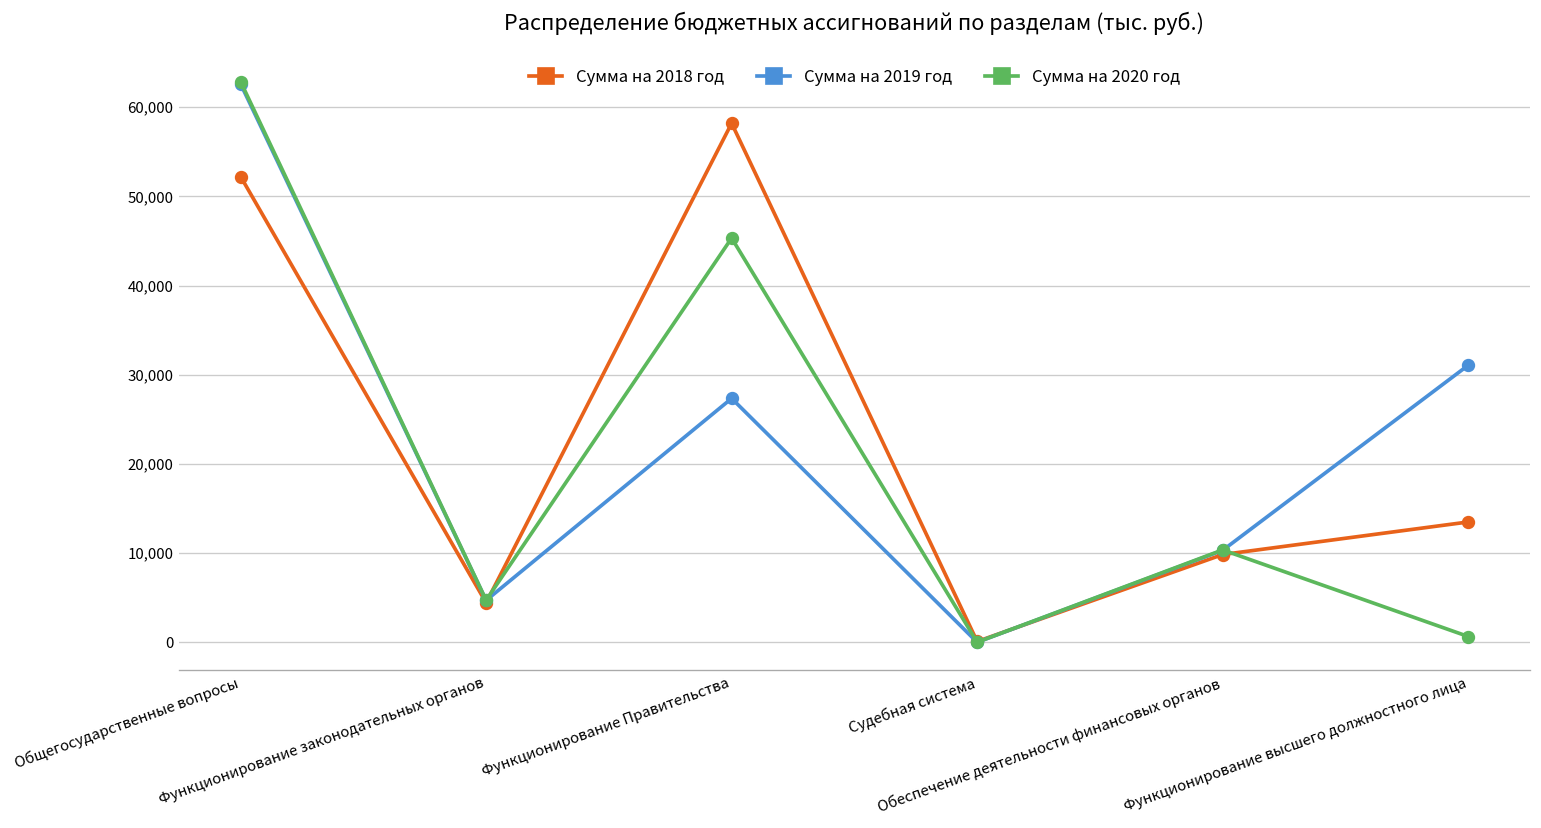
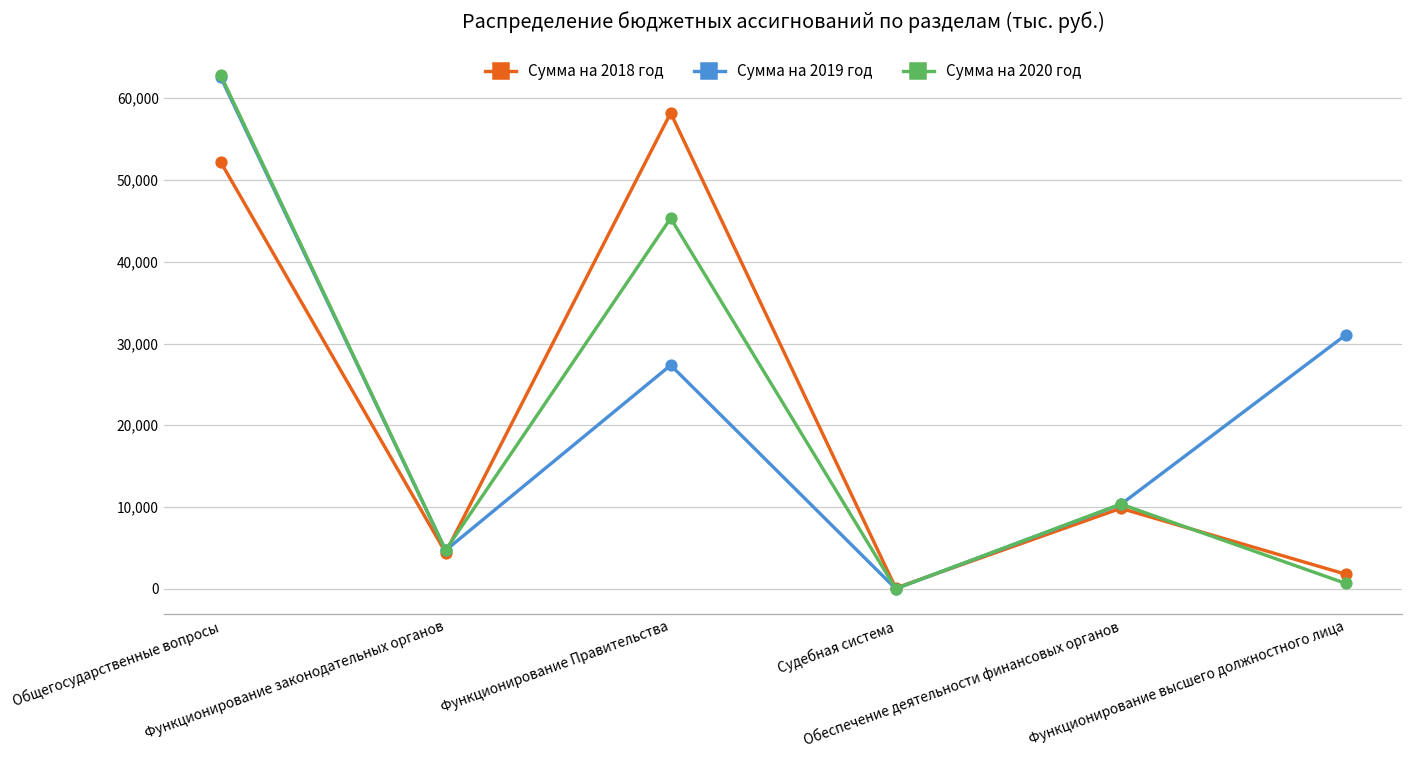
Сумма на 2018 год, Функционирование высшего должностного лица: 13,000 -> 2,000
